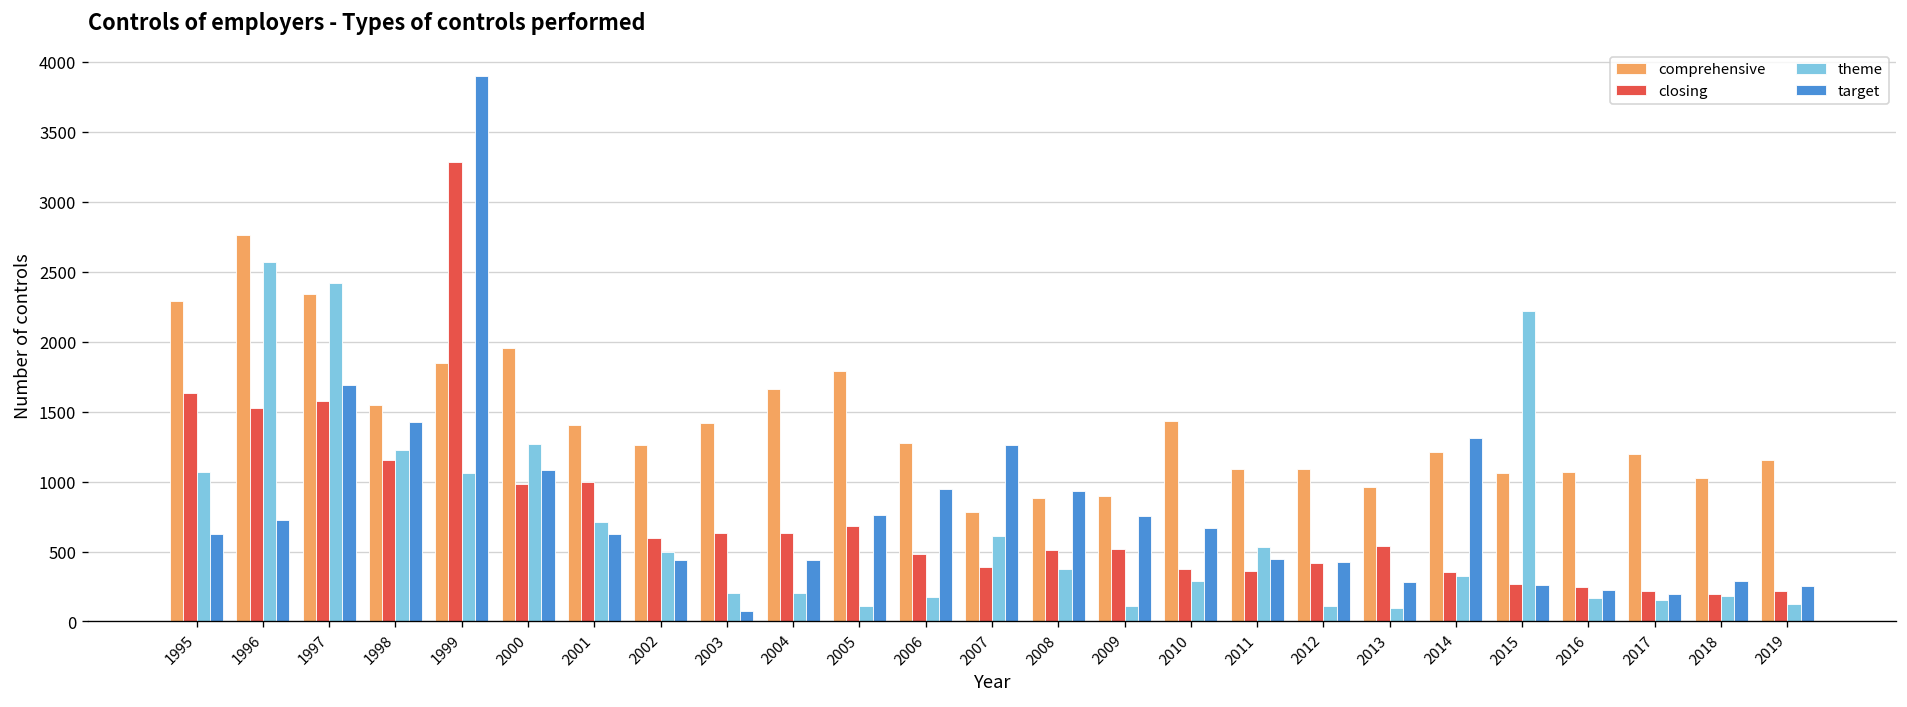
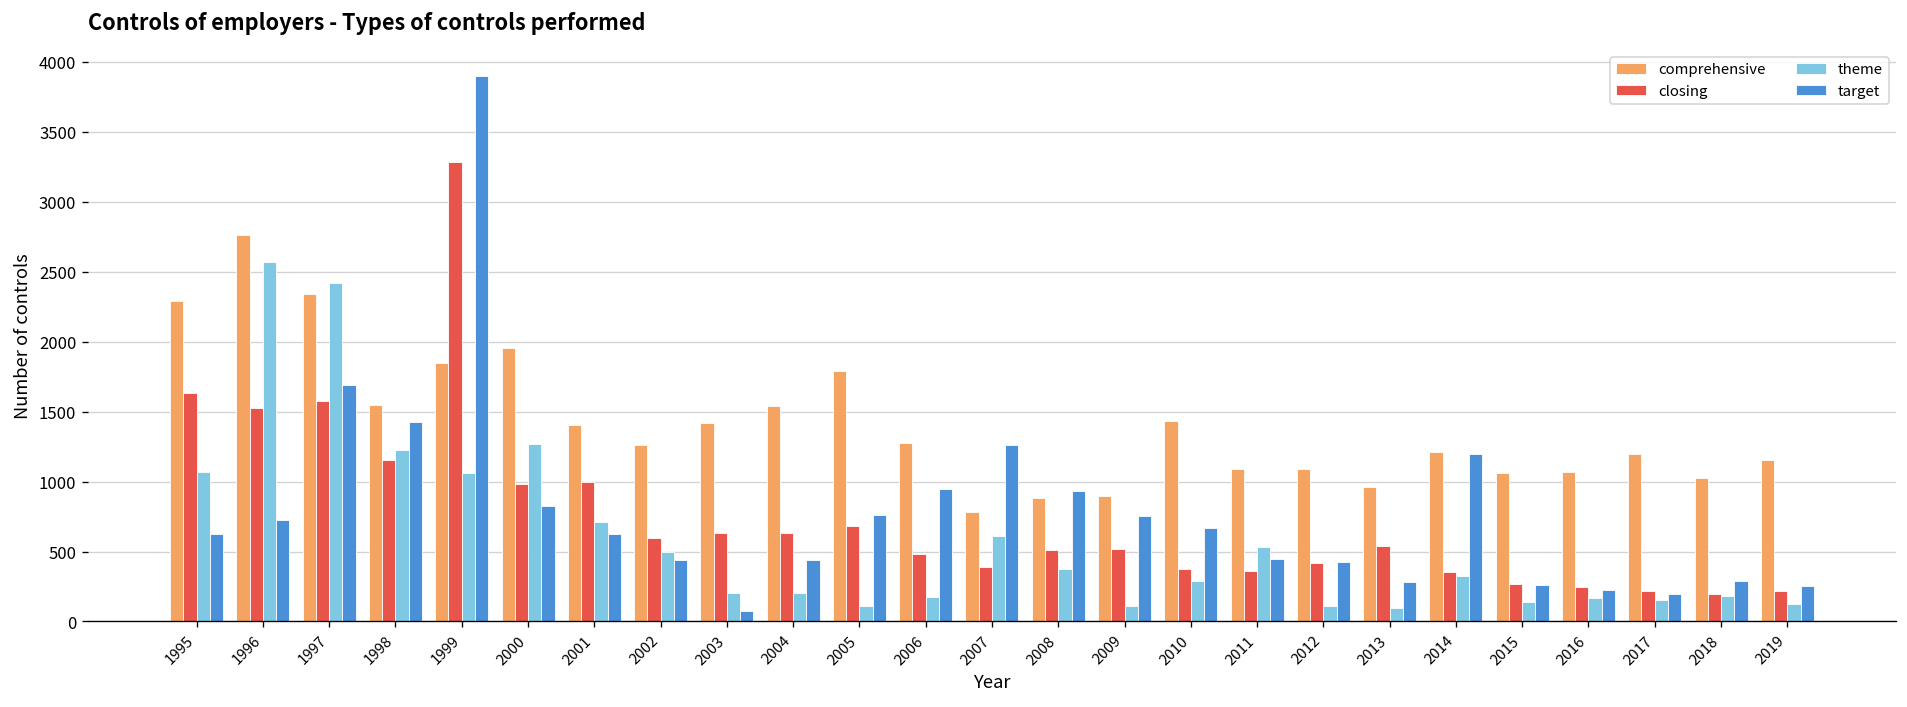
target, 2000: 1080 -> 830
comprehensive, 2004: 1660 -> 1540
target, 2014: 1310 -> 1200
theme, 2015: 2220 -> 140
